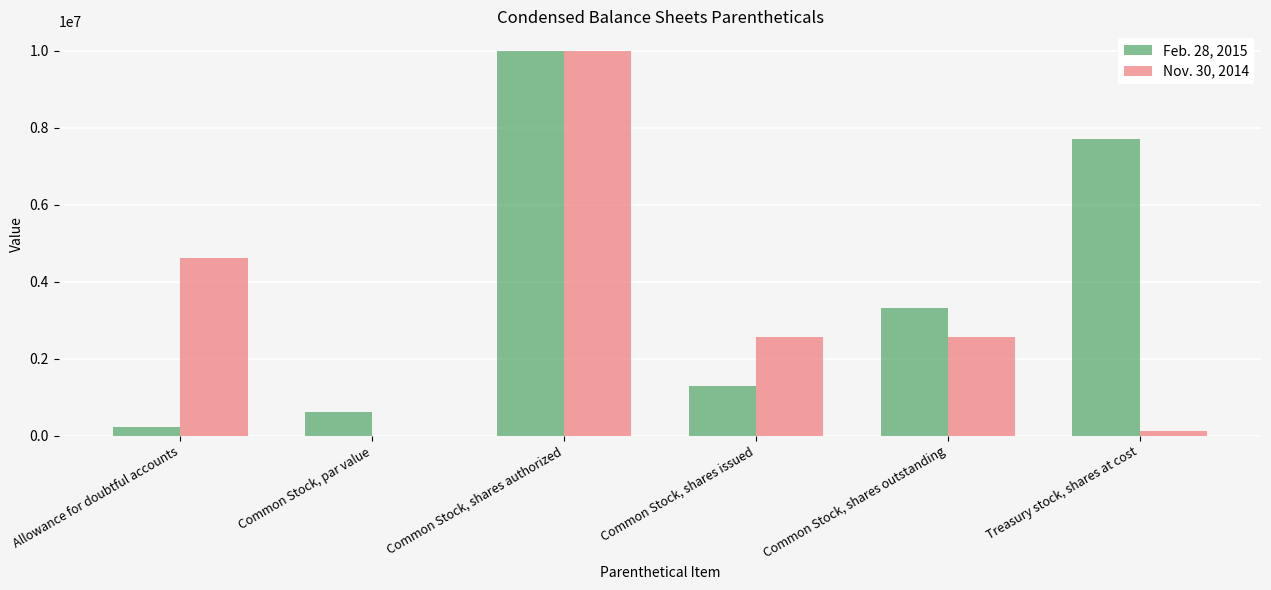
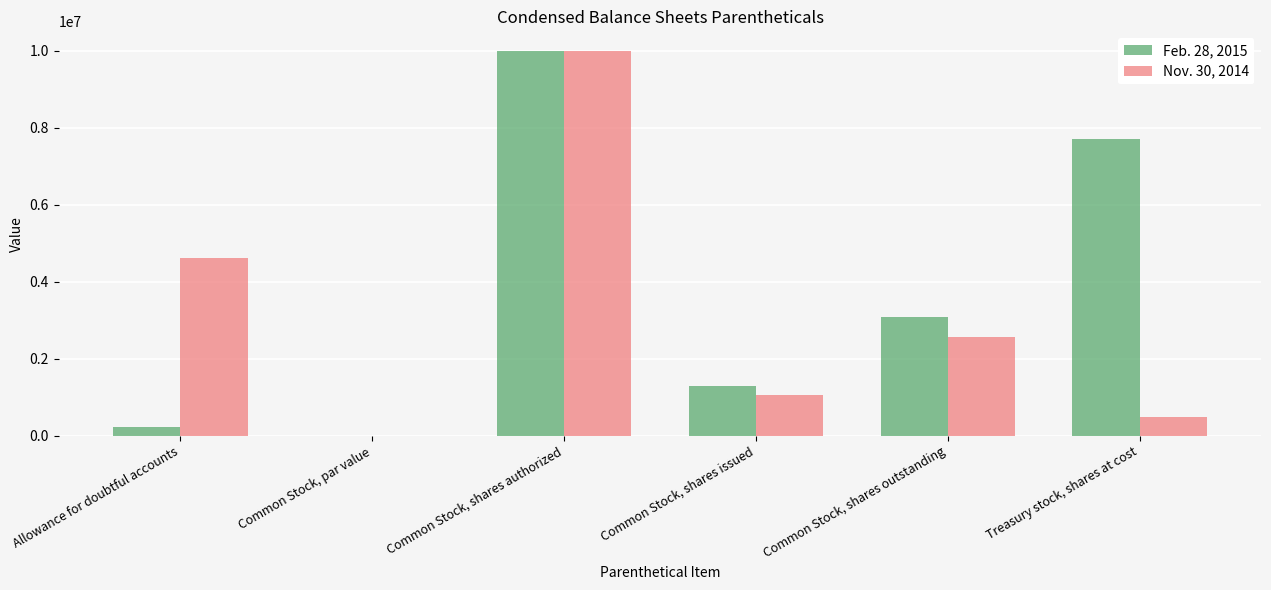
Feb. 28, 2015, Common Stock, par value: 600000 -> 0
Nov. 30, 2014, Common Stock, shares issued: 2600000 -> 1100000
Feb. 28, 2015, Common Stock, shares outstanding: 3300000 -> 3100000
Nov. 30, 2014, Treasury stock, shares at cost: 100000 -> 500000
